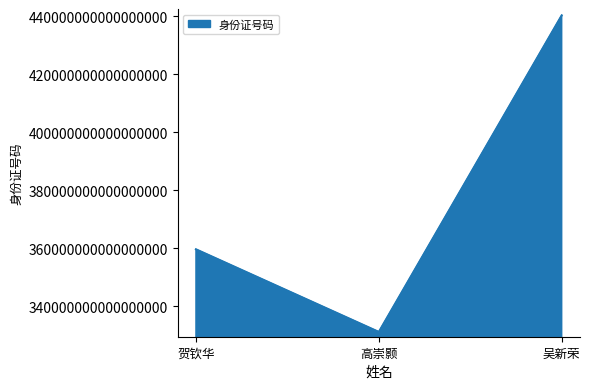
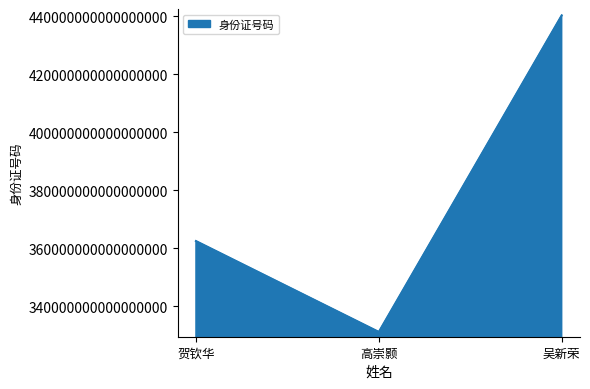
贺钦华: 360000000000000000 -> 362000000000000000
